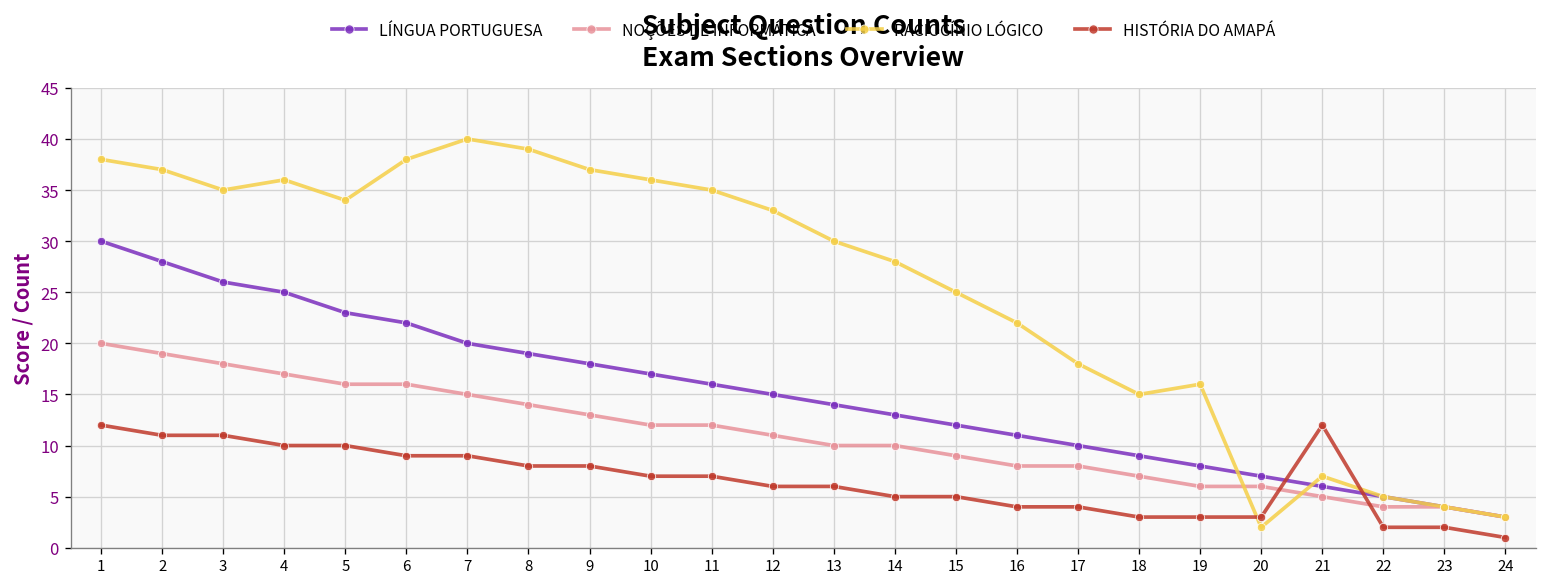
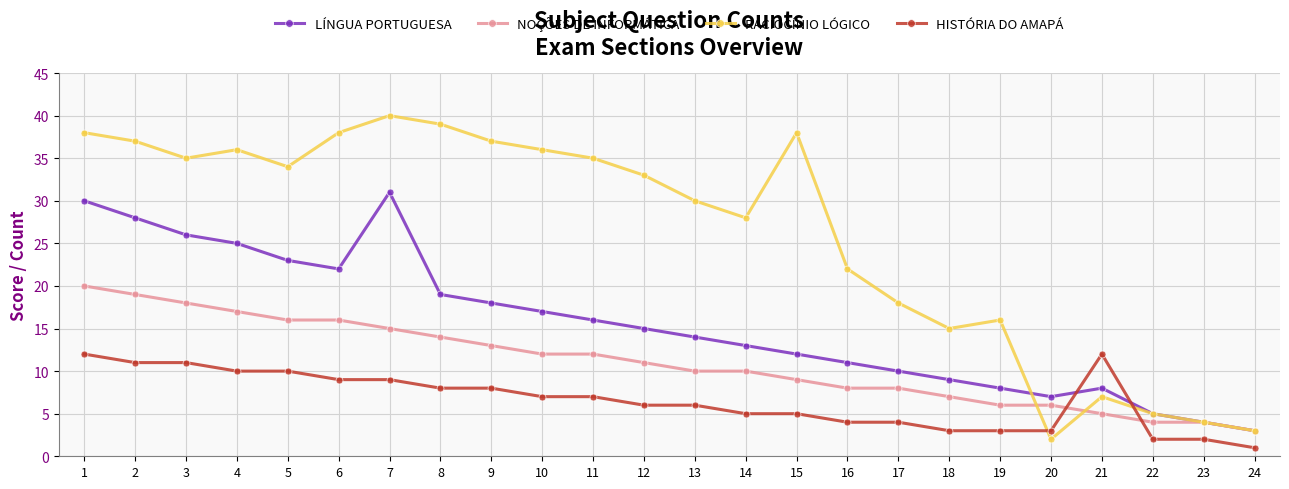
LÍNGUA PORTUGUESA, 7: 20 -> 31
RACIOCÍNIO LÓGICO, 15: 25 -> 38
LÍNGUA PORTUGUESA, 21: 6 -> 8
